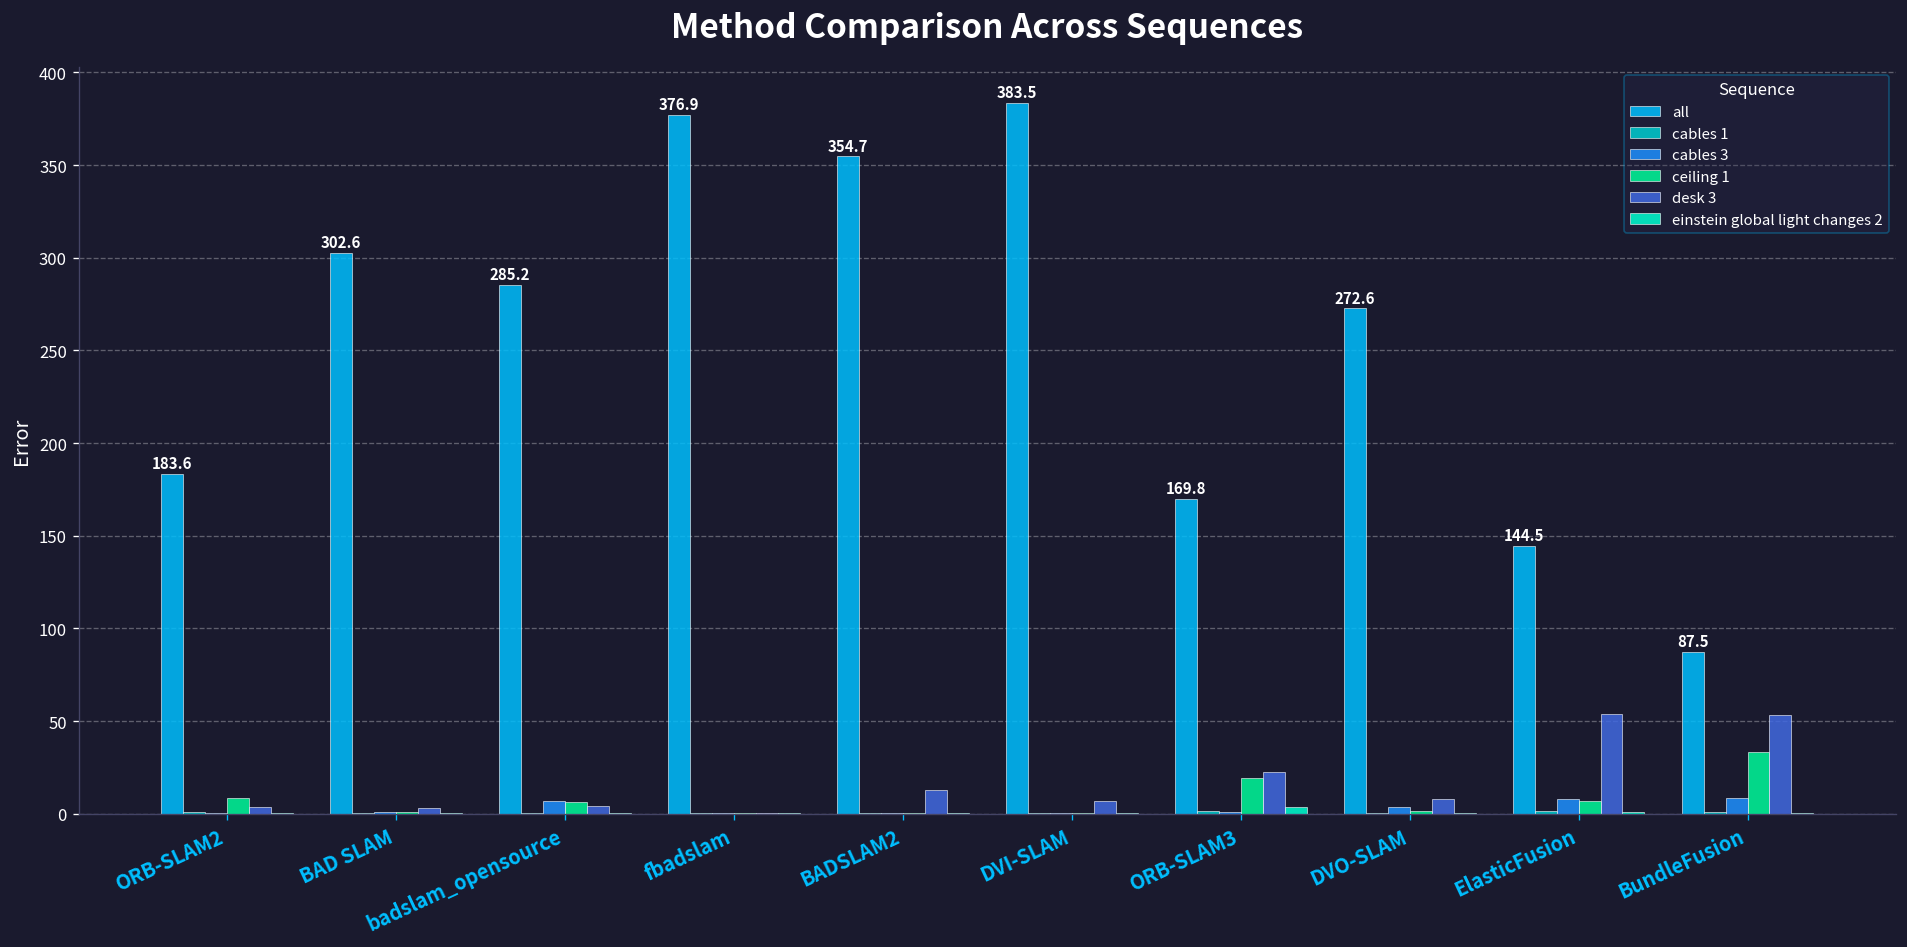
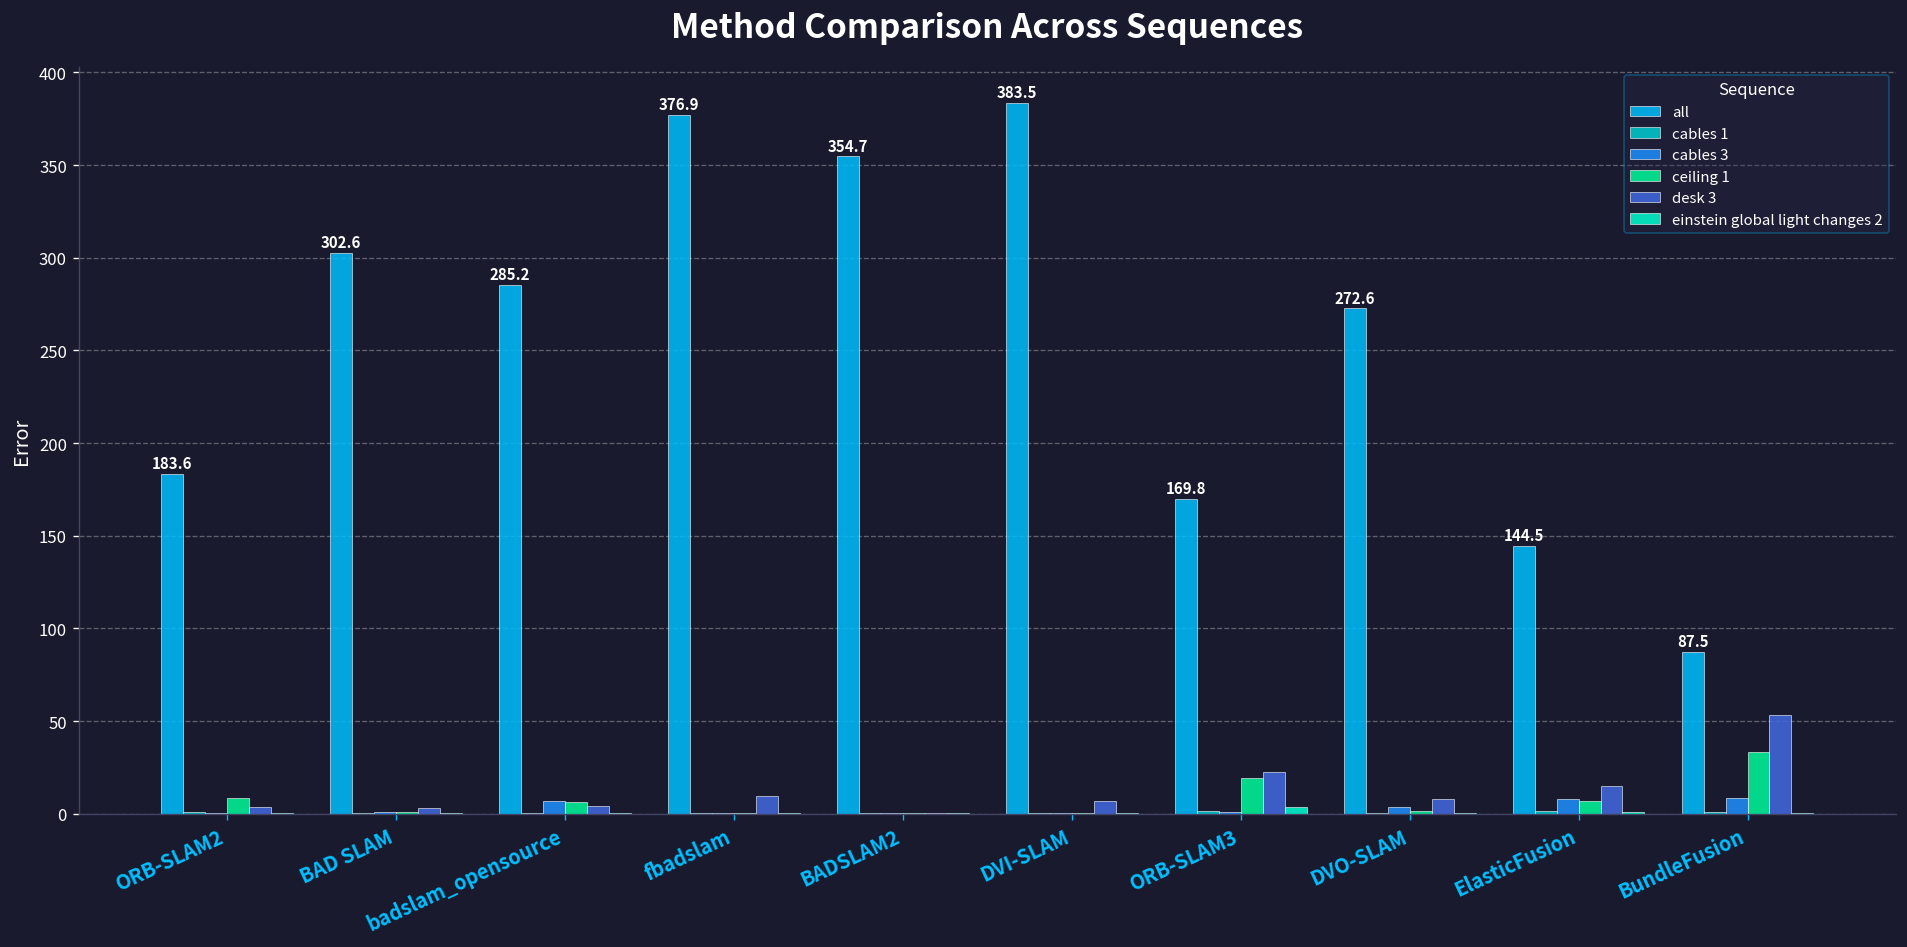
desk 3, fbadslam: 0 -> 10
desk 3, BADSLAM2: 13 -> 1
desk 3, ElasticFusion: 54 -> 15
